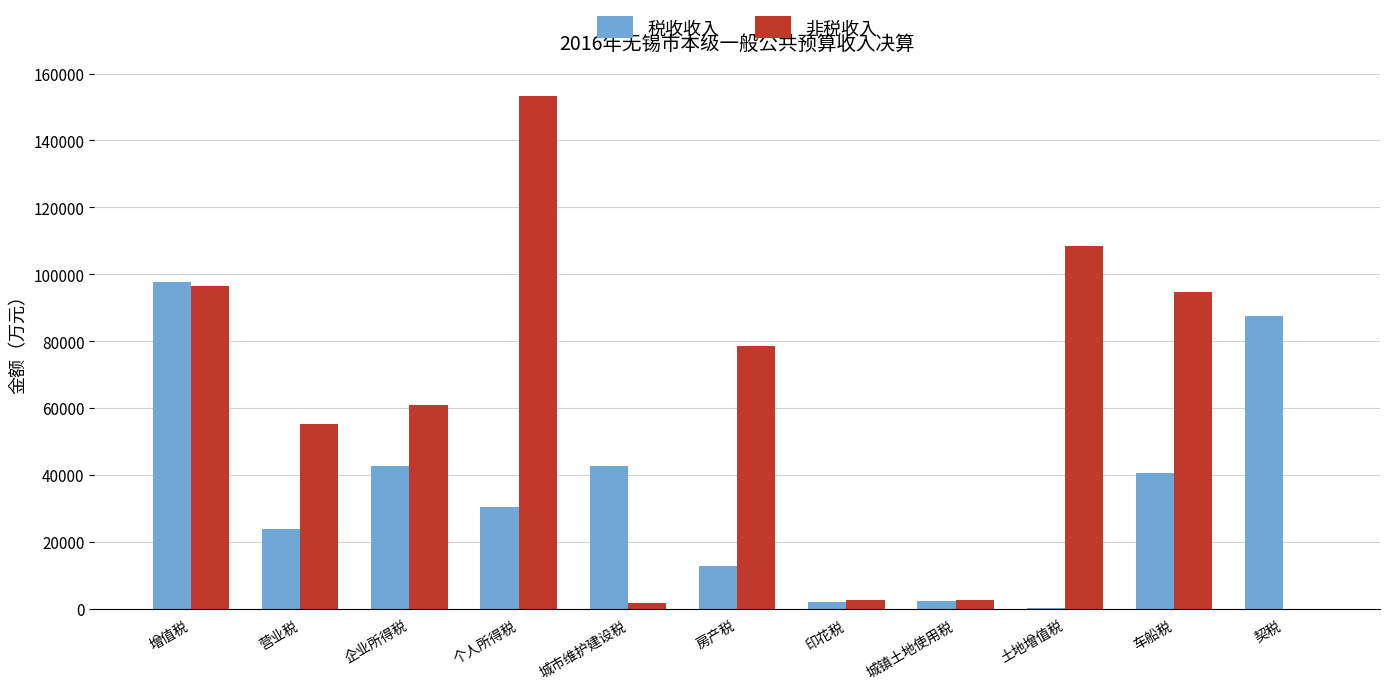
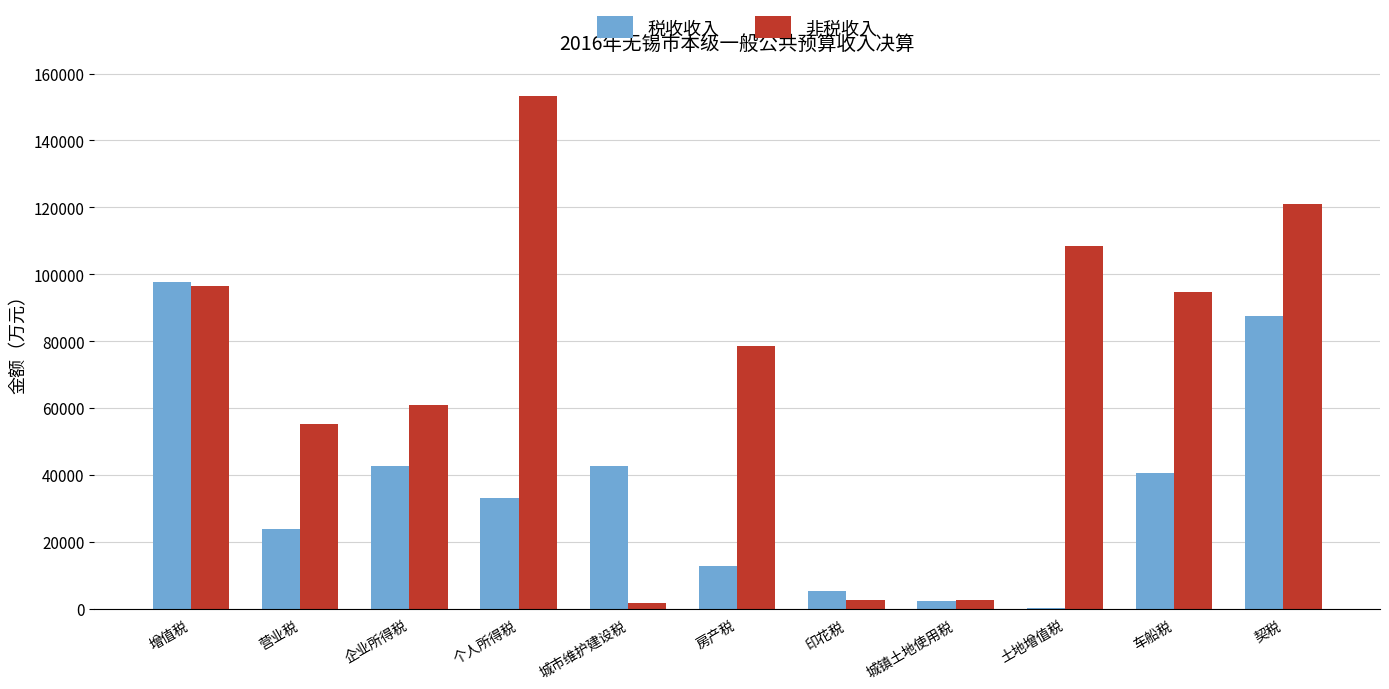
税收收入, 个人所得税: 30000 -> 33000
税收收入, 印花税: 2000 -> 5000
非税收入, 契税: 0 -> 121000
